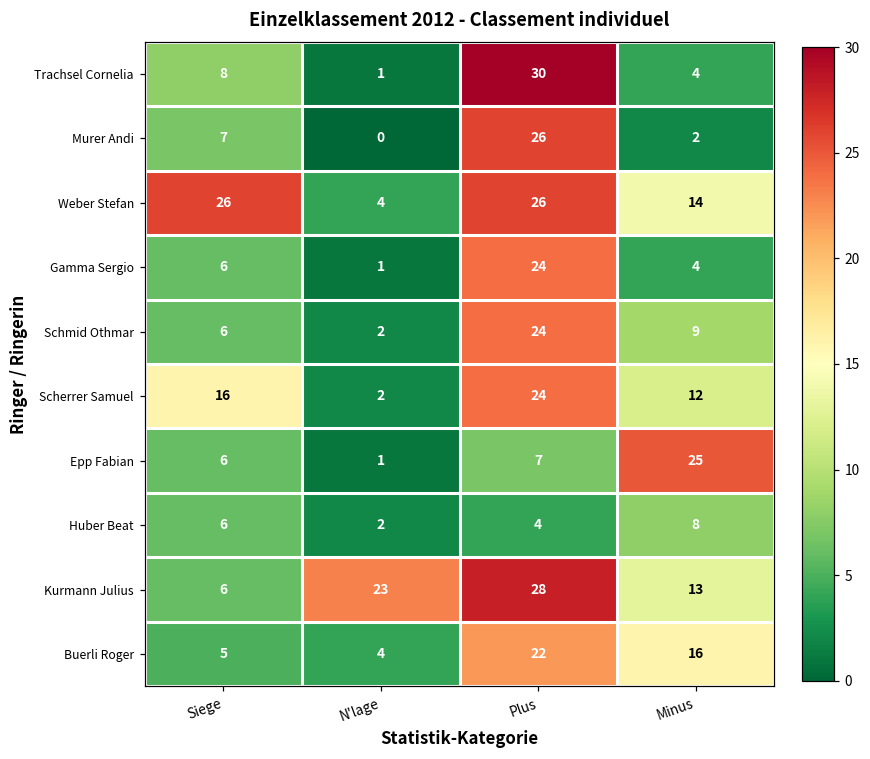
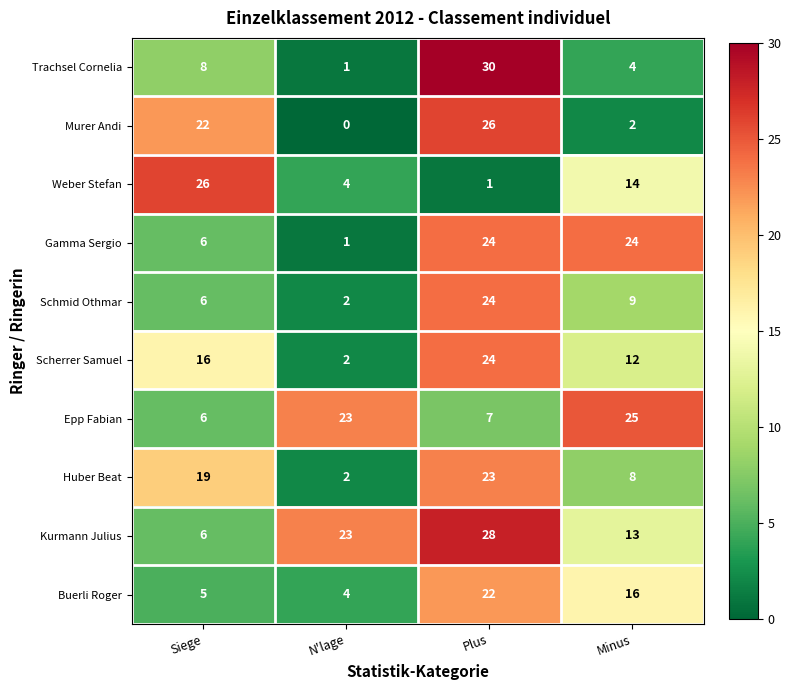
Murer Andi, Siege: 7 -> 22
Weber Stefan, Plus: 26 -> 1
Gamma Sergio, Minus: 4 -> 24
Epp Fabian, N'lage: 1 -> 23
Huber Beat, Siege: 6 -> 19
Huber Beat, Plus: 4 -> 23
